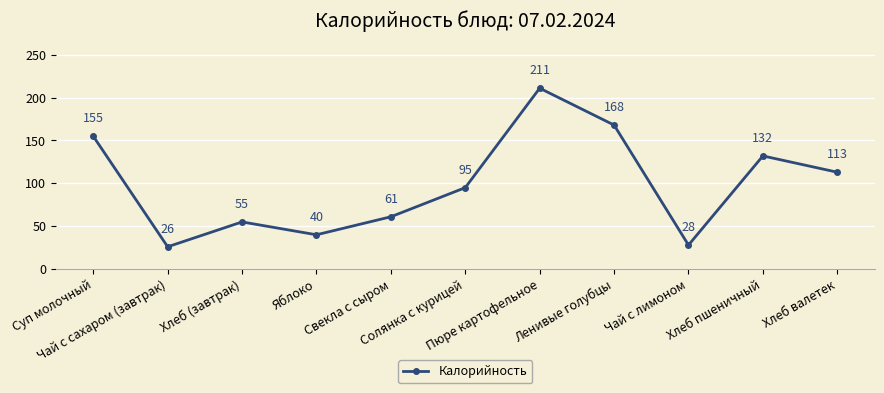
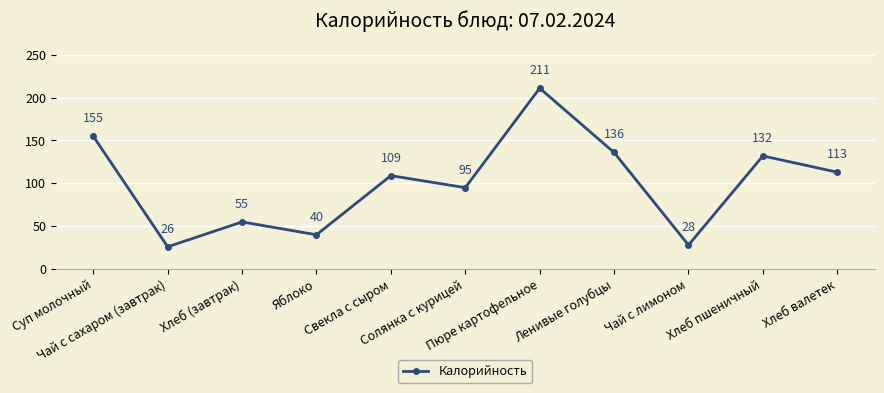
Свекла с сыром: 61 -> 109
Ленивые голубцы: 168 -> 136
